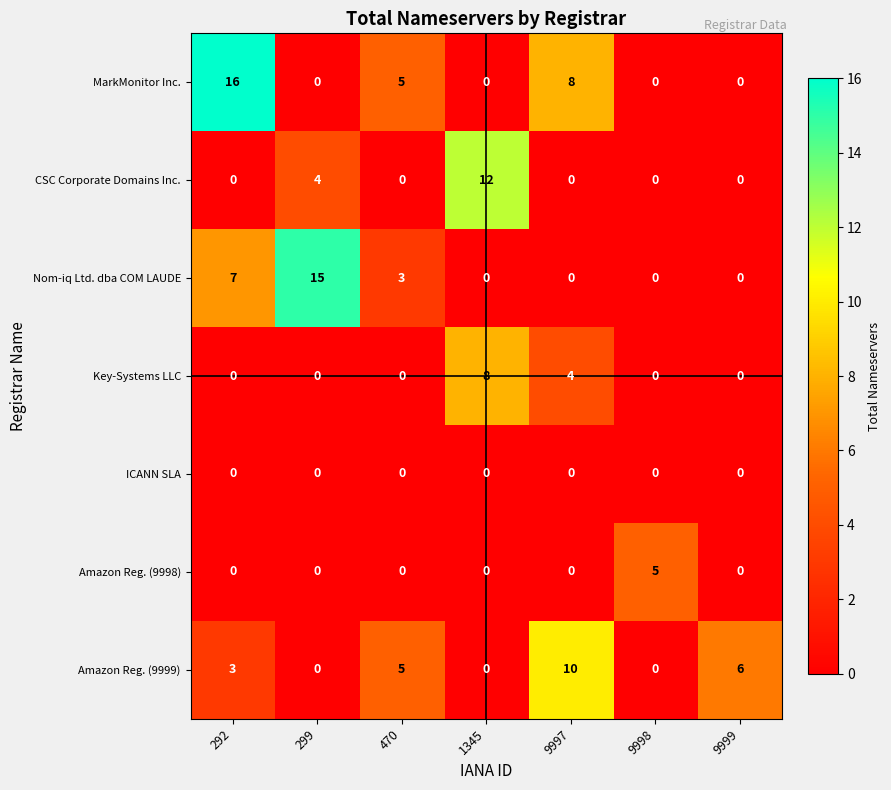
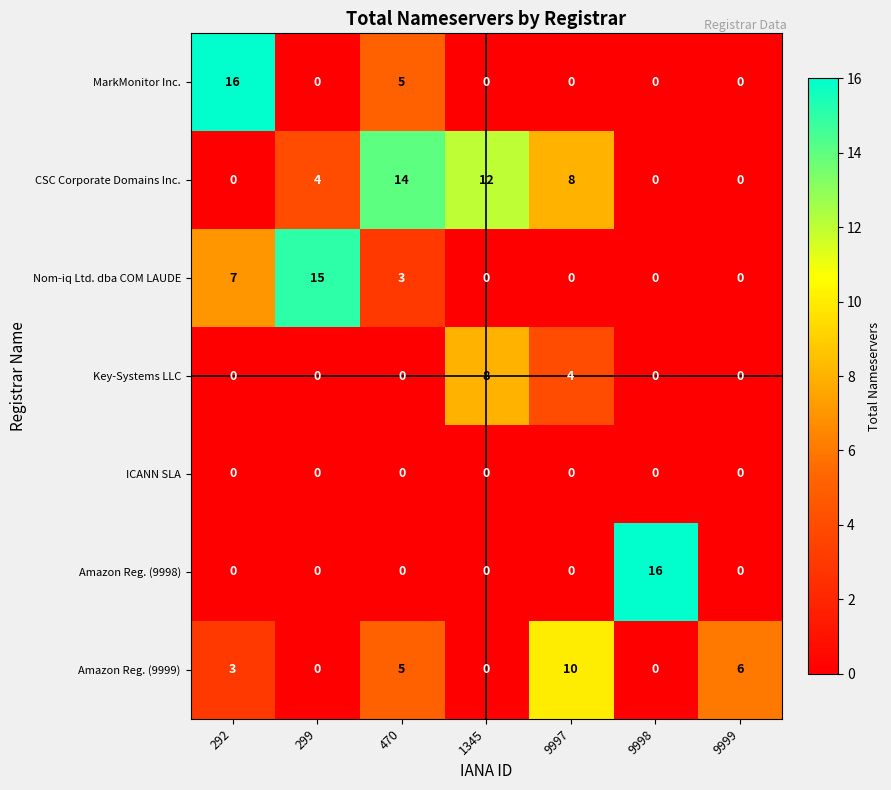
MarkMonitor Inc., 9997: 8 -> 0
CSC Corporate Domains Inc., 470: 0 -> 14
CSC Corporate Domains Inc., 9997: 0 -> 8
Amazon Reg. (9998), 9998: 5 -> 16
